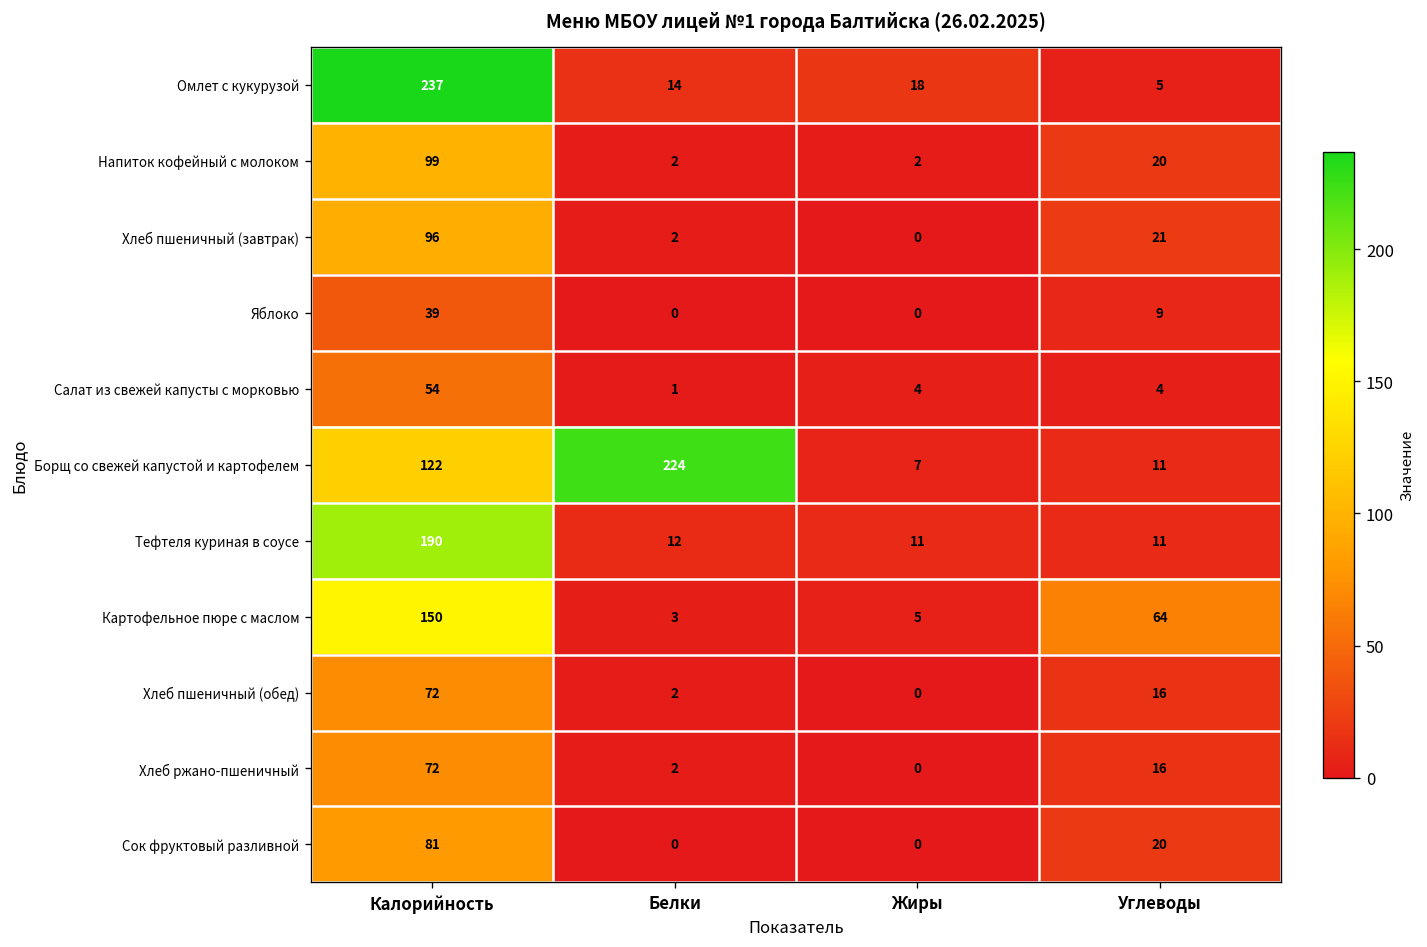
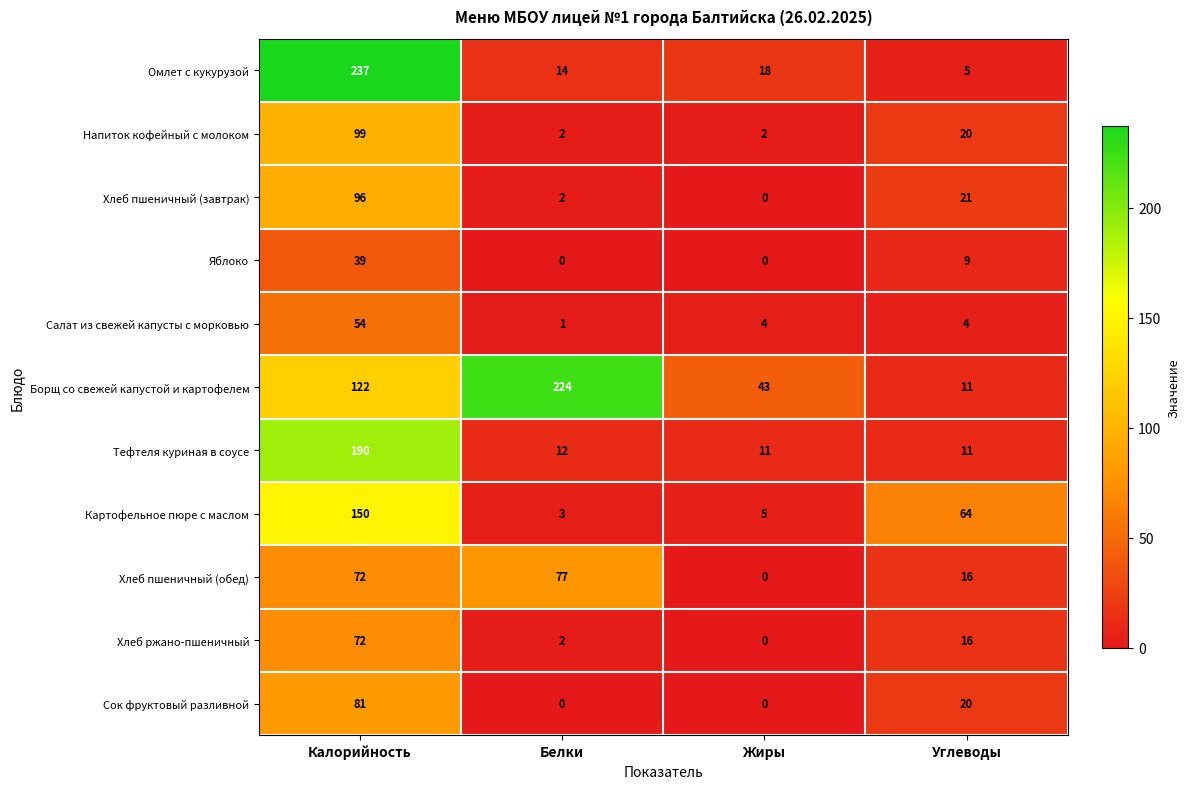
Борщ со свежей капустой и картофелем, Жиры: 7 -> 43
Хлеб пшеничный (обед), Белки: 2 -> 77
